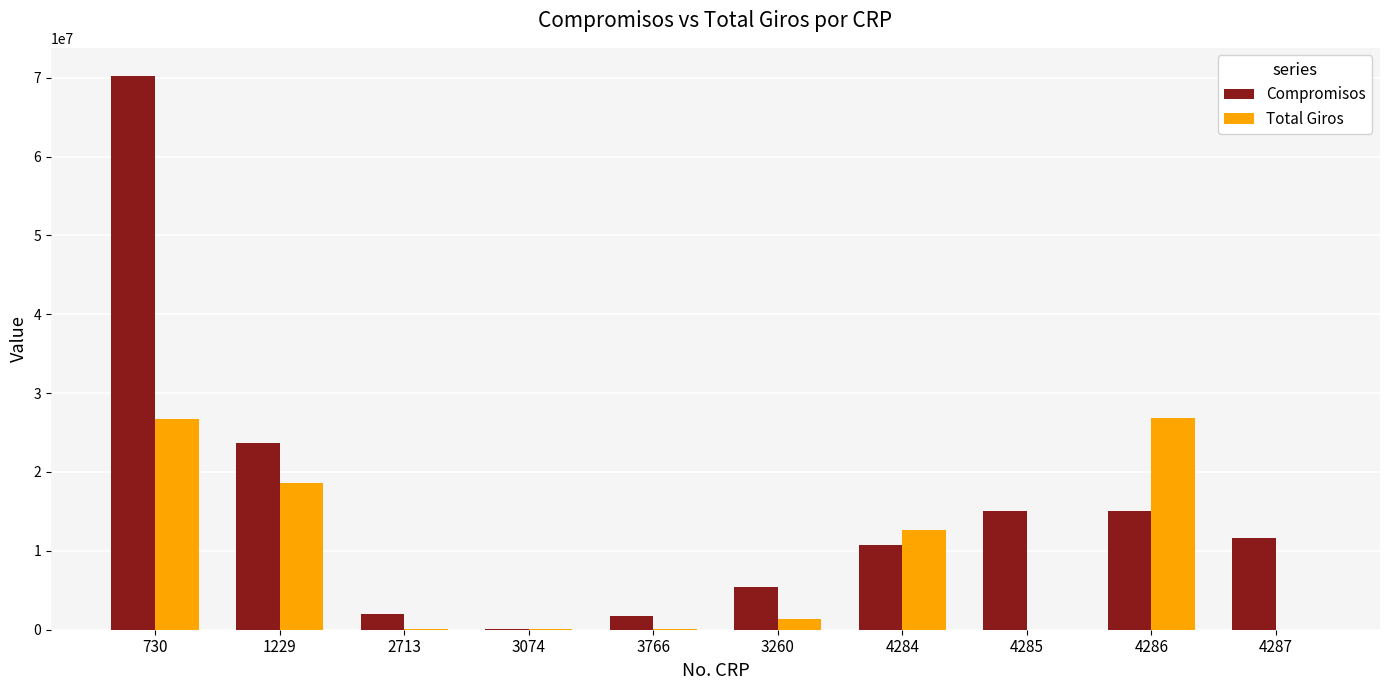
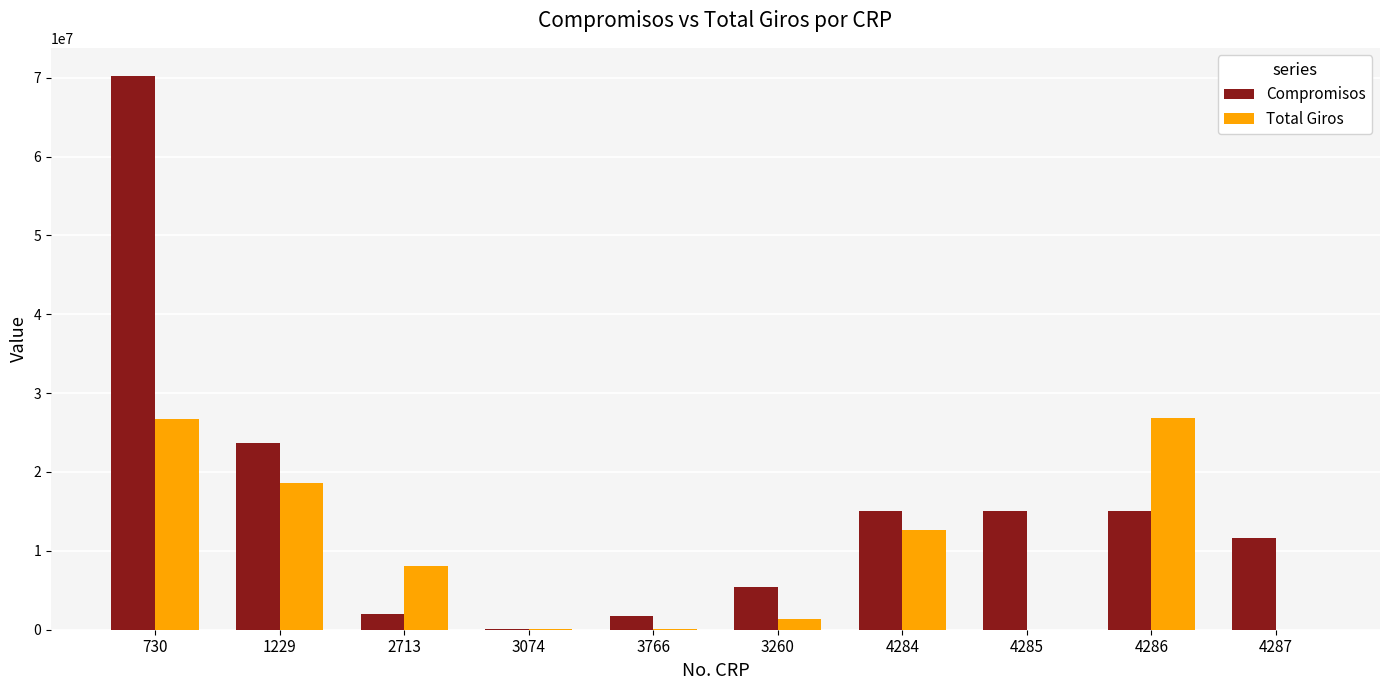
Total Giros, 2713: 0 -> 8000000
Compromisos, 4284: 11000000 -> 15000000
